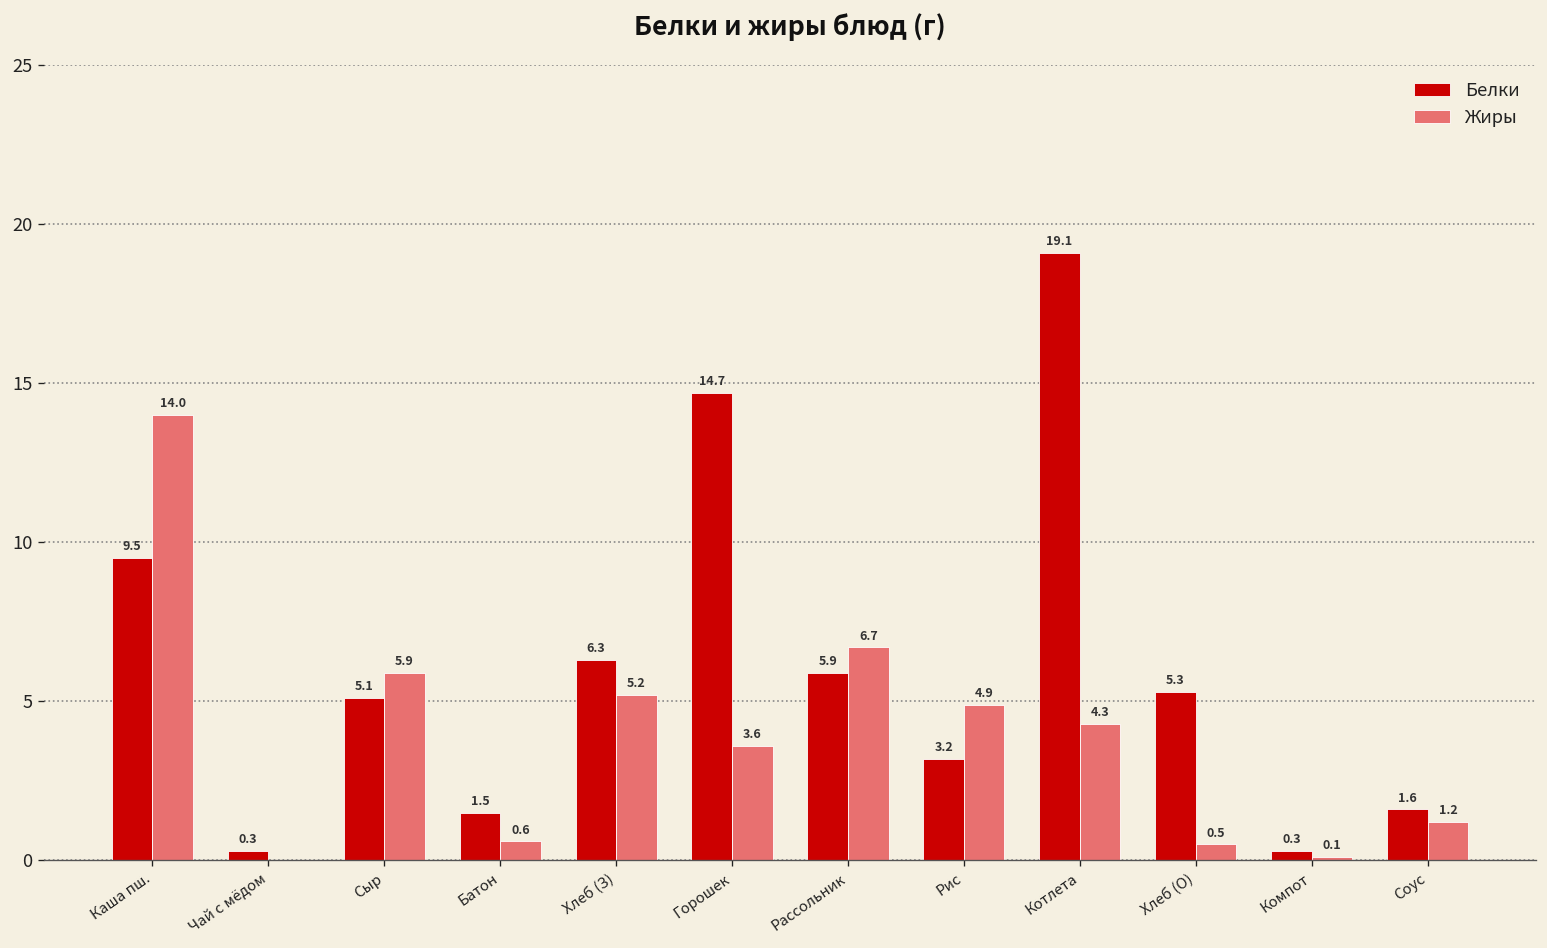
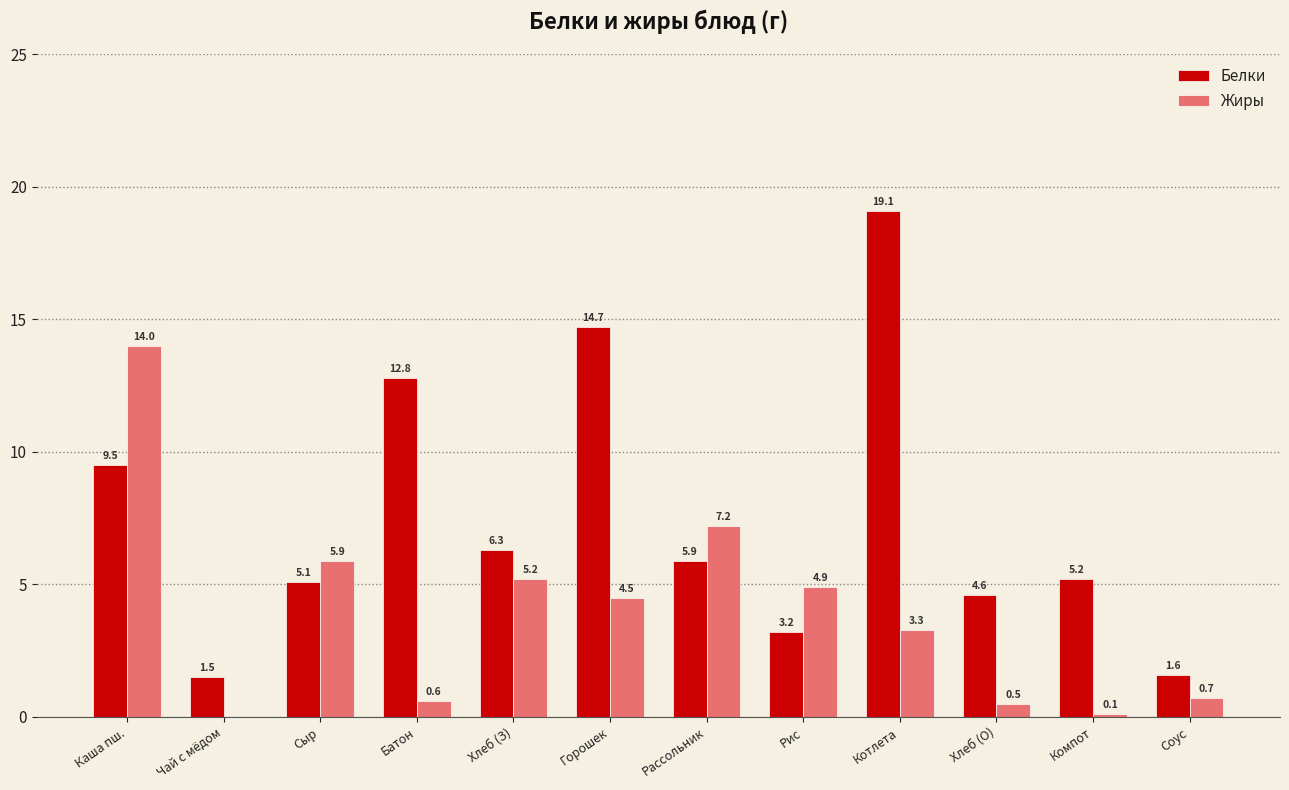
Белки, Чай с мёдом: 0.3 -> 1.5
Белки, Батон: 1.5 -> 12.8
Жиры, Горошек: 3.6 -> 4.5
Жиры, Рассольник: 6.7 -> 7.2
Жиры, Котлета: 4.3 -> 3.3
Белки, Хлеб (О): 5.3 -> 4.6
Белки, Компот: 0.3 -> 5.2
Жиры, Соус: 1.2 -> 0.7
